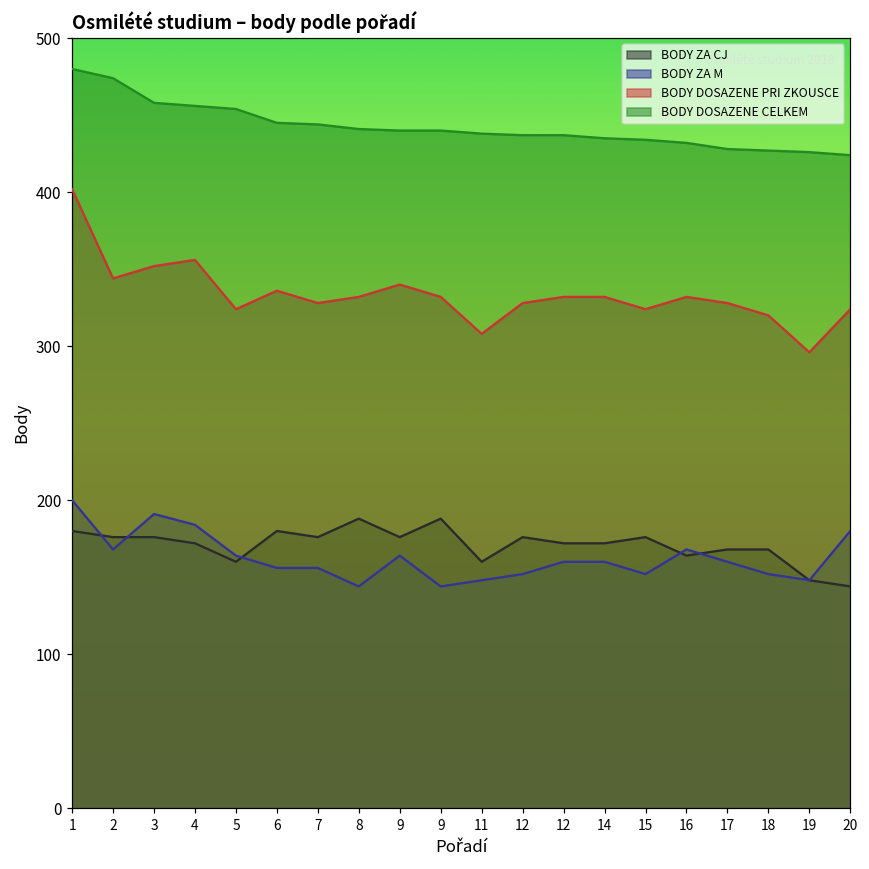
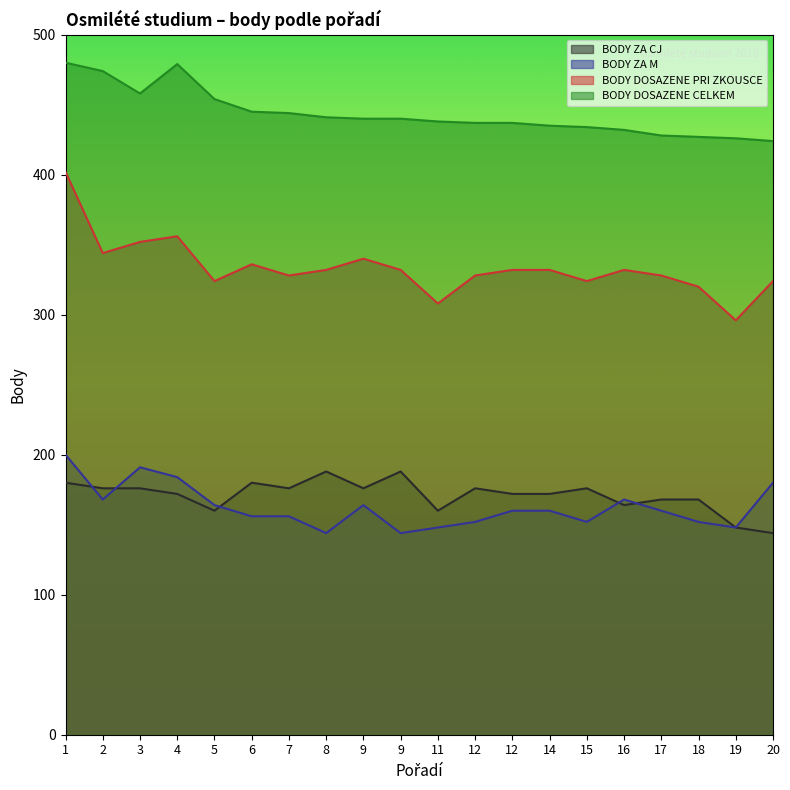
BODY DOSAZENE CELKEM, 4: 456 -> 479
